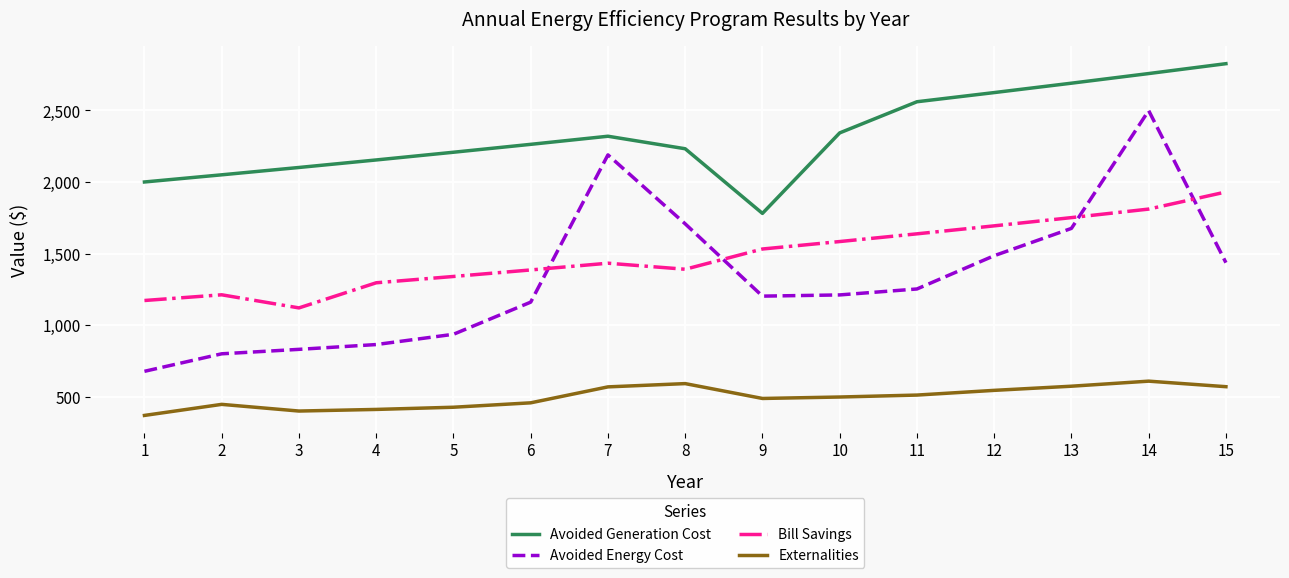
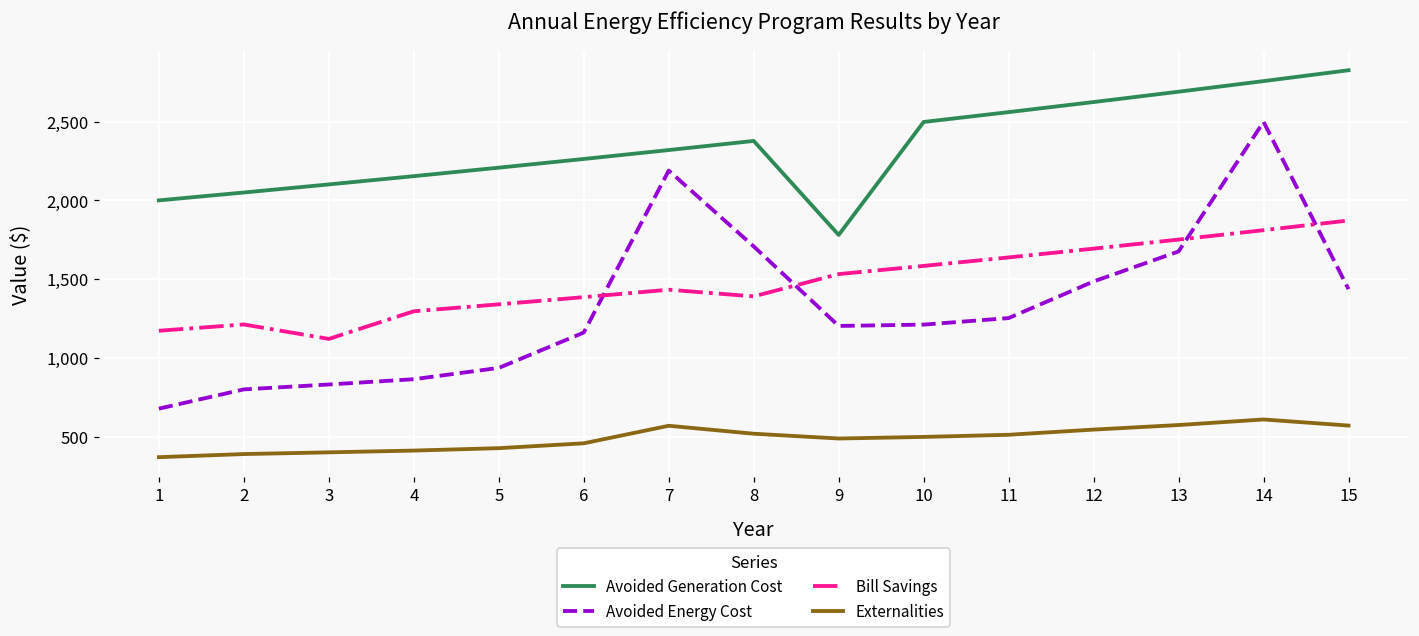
Externalities, 2: 450 -> 390
Avoided Generation Cost, 8: 2,230 -> 2,380
Externalities, 8: 590 -> 520
Avoided Generation Cost, 10: 2,340 -> 2,500
Bill Savings, 15: 1,930 -> 1,870
